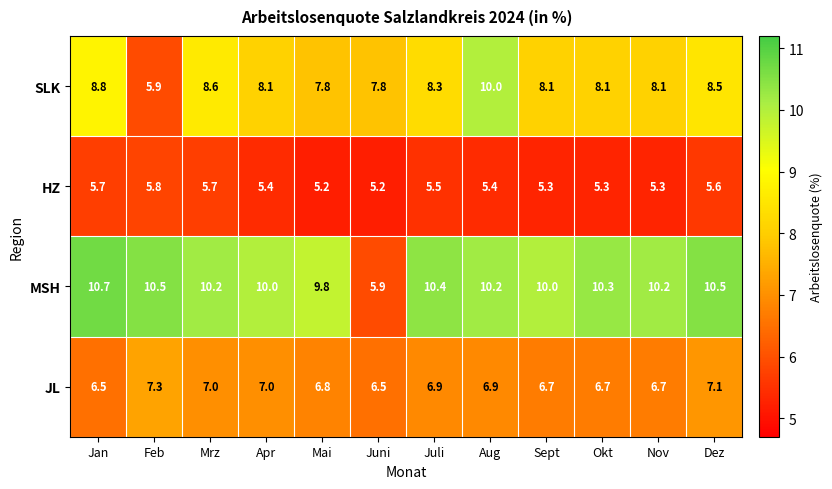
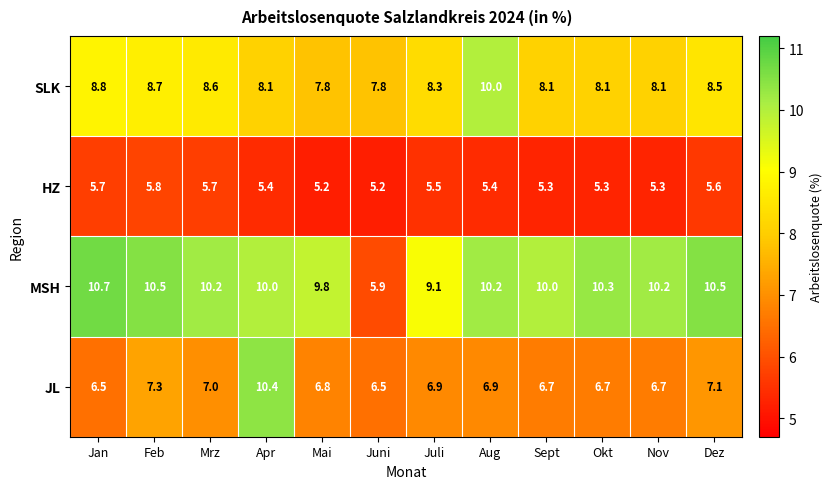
SLK, Feb: 5.9 -> 8.7
MSH, Juli: 10.4 -> 9.1
JL, Apr: 7.0 -> 10.4
